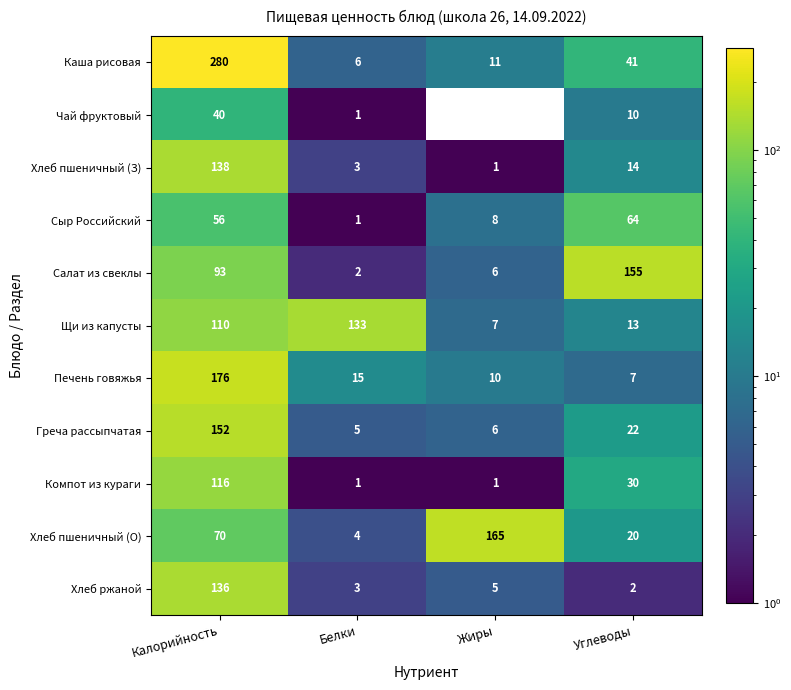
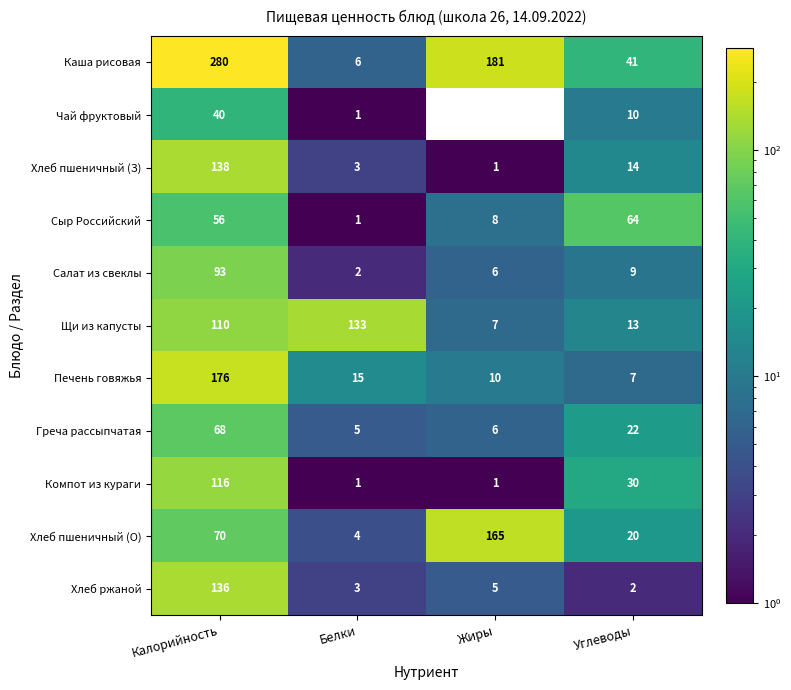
Каша рисовая, Жиры: 11 -> 181
Салат из свеклы, Углеводы: 155 -> 9
Греча рассыпчатая, Калорийность: 152 -> 68
